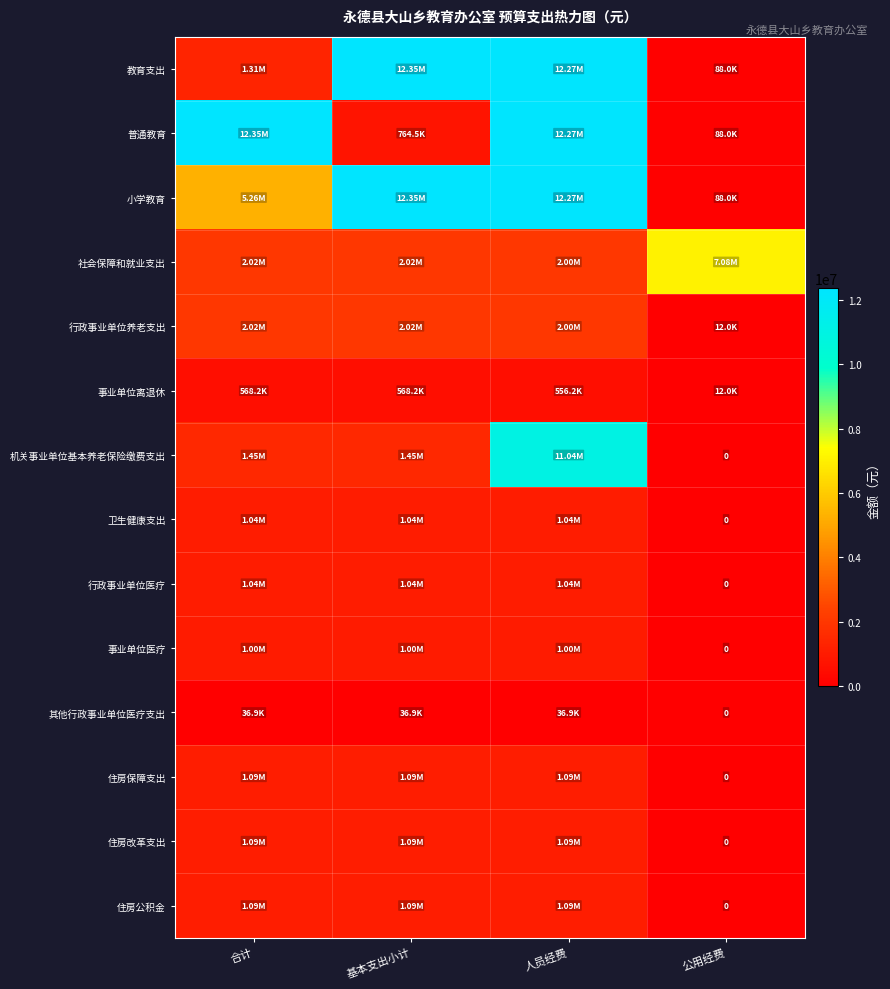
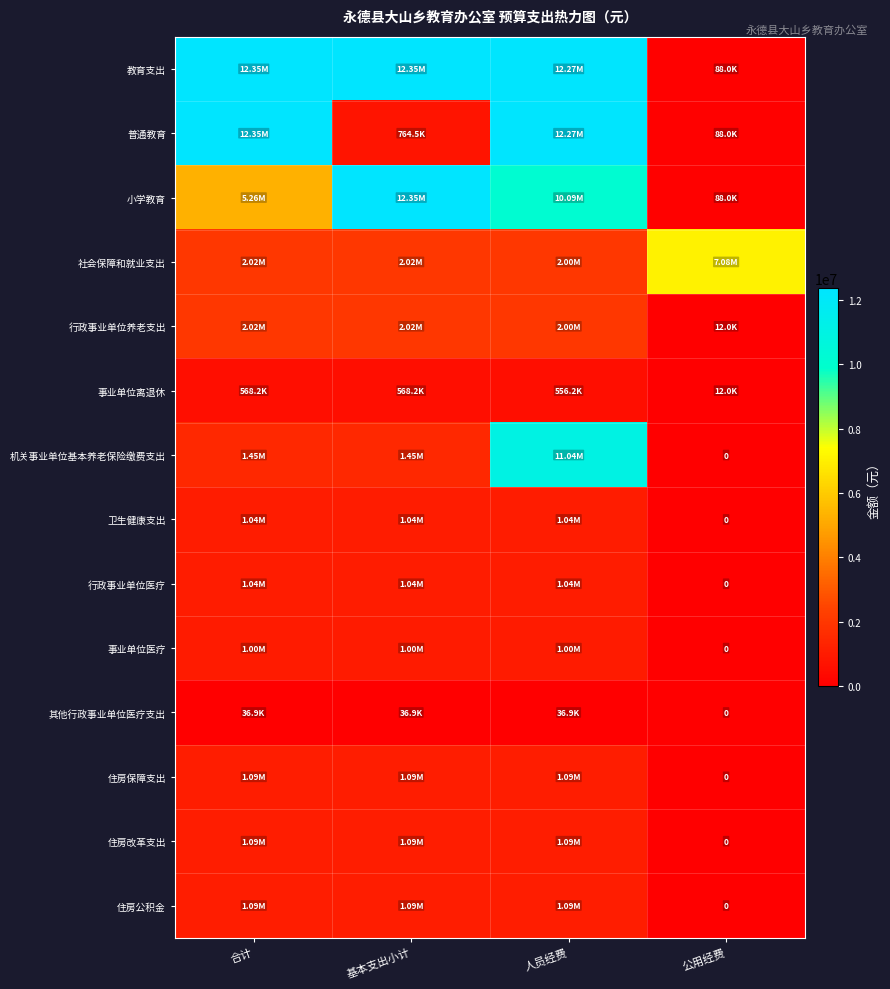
教育支出, 合计: 1.31M -> 12.35M
小学教育, 人员经费: 12.27M -> 10.09M
